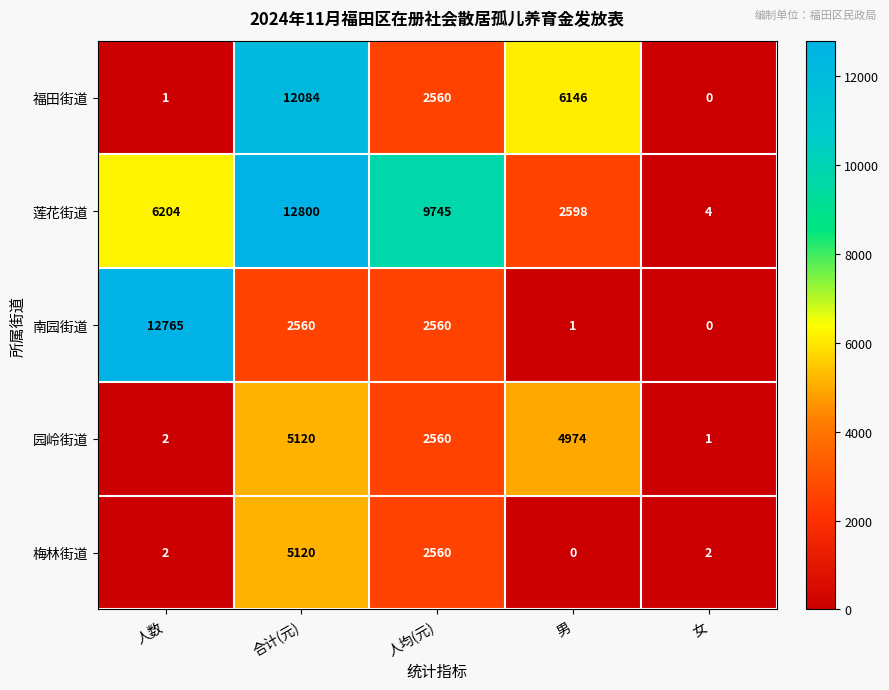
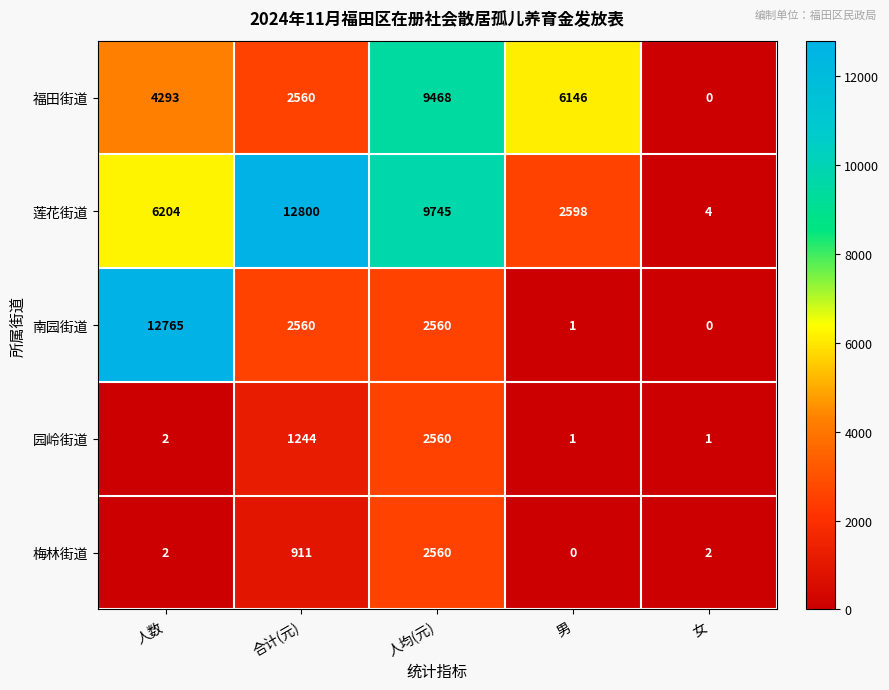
福田街道, 人数: 1 -> 4293
福田街道, 合计(元): 12084 -> 2560
福田街道, 人均(元): 2560 -> 9468
园岭街道, 合计(元): 5120 -> 1244
园岭街道, 男: 4974 -> 1
梅林街道, 合计(元): 5120 -> 911
